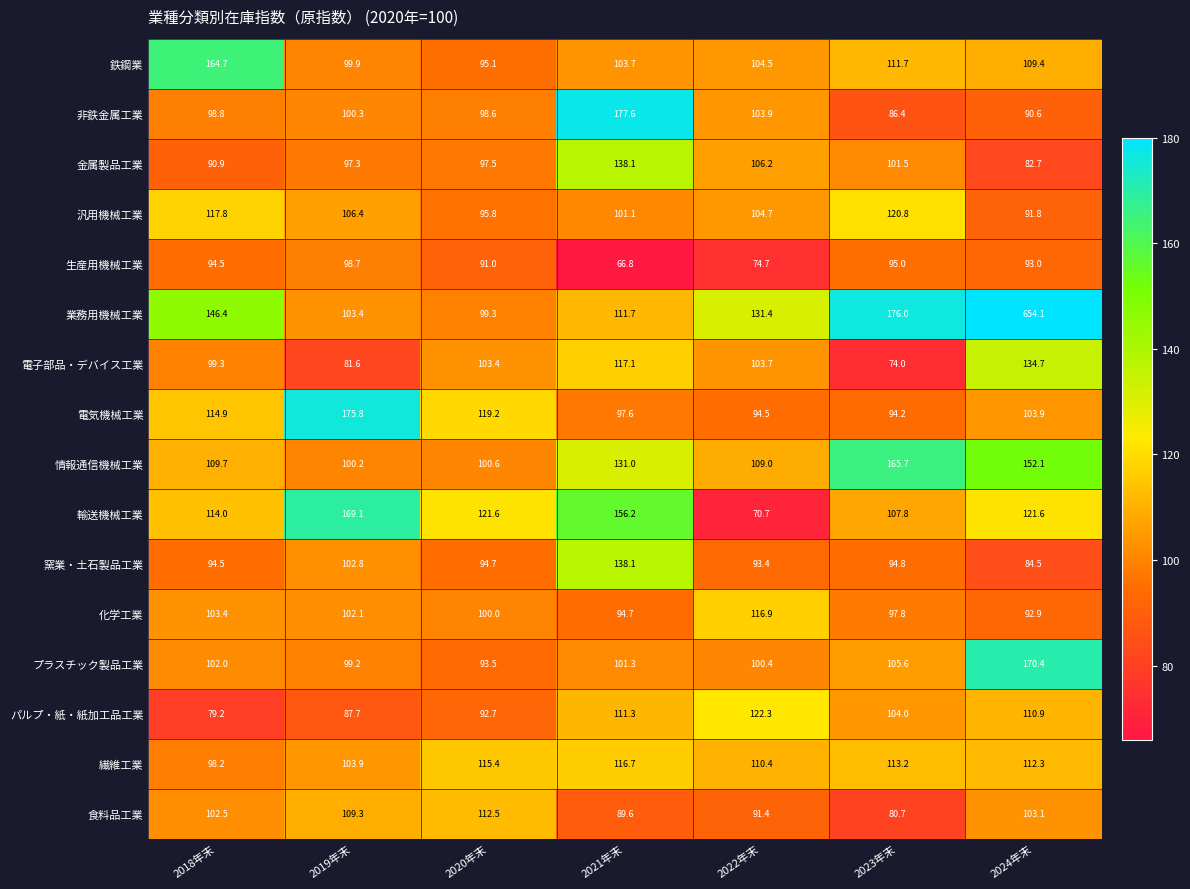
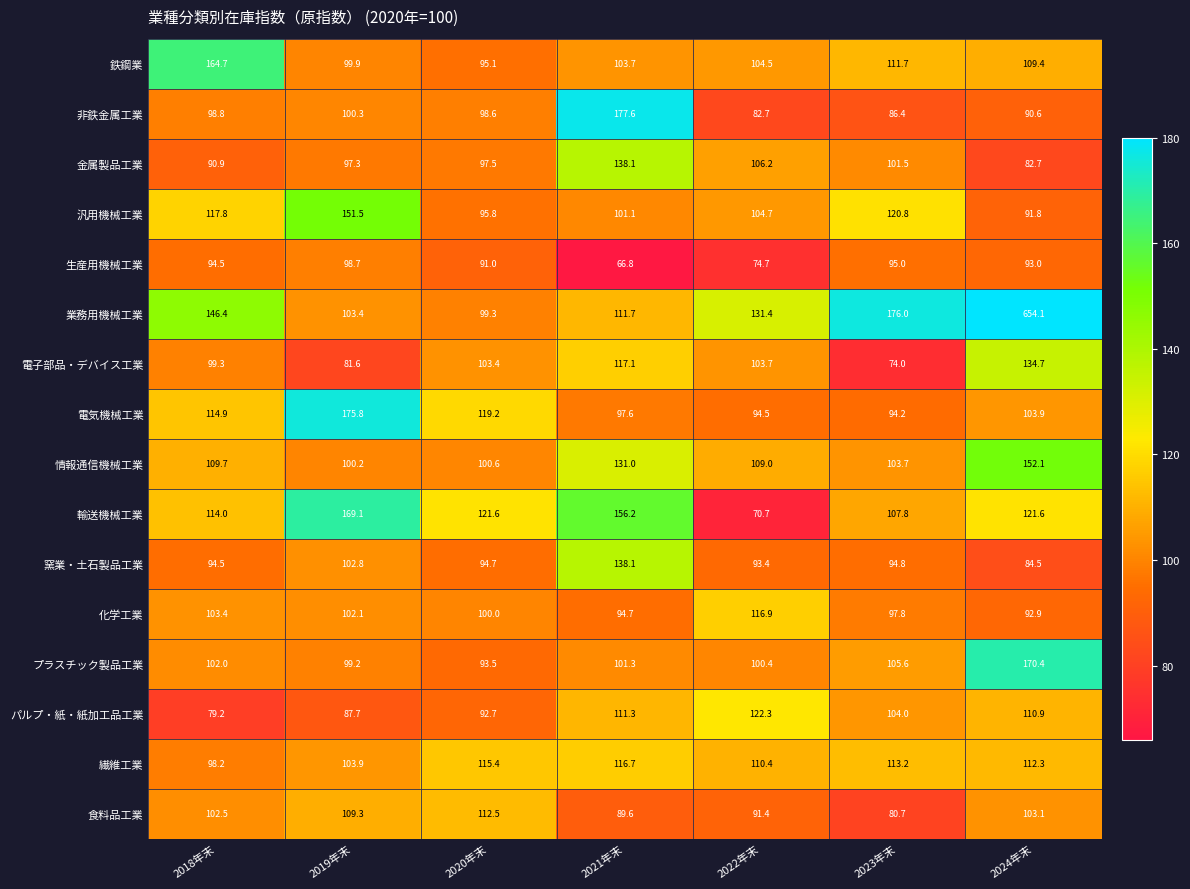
非鉄金属工業, 2022年末: 103.9 -> 82.7
汎用機械工業, 2019年末: 106.4 -> 151.5
情報通信機械工業, 2023年末: 165.7 -> 103.7
